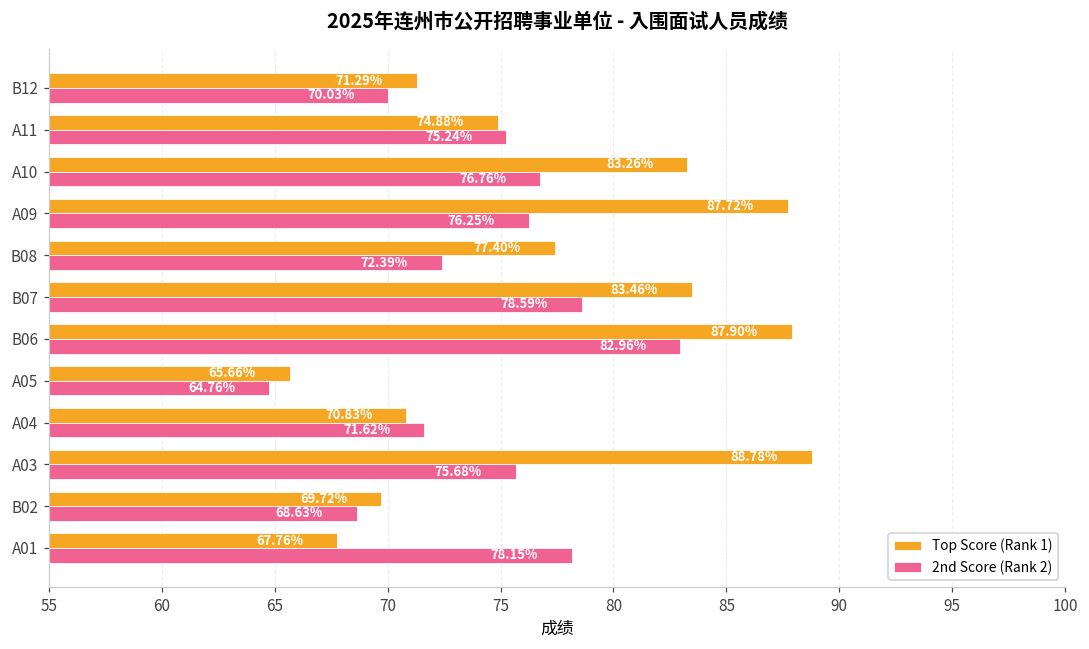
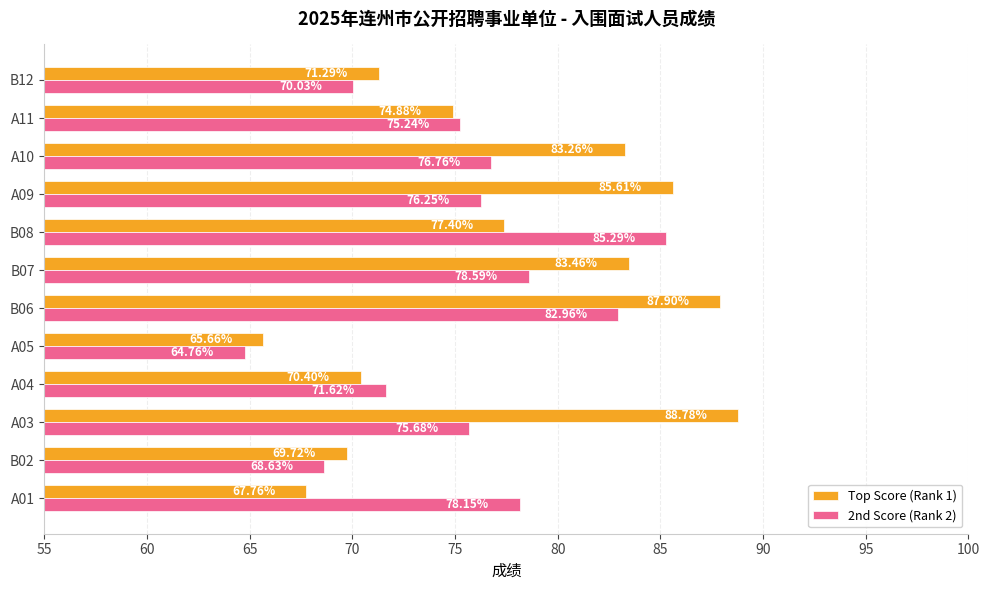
Top Score (Rank 1), A09: 87.72% -> 85.61%
2nd Score (Rank 2), B08: 72.39% -> 85.29%
Top Score (Rank 1), A04: 70.83% -> 70.40%
